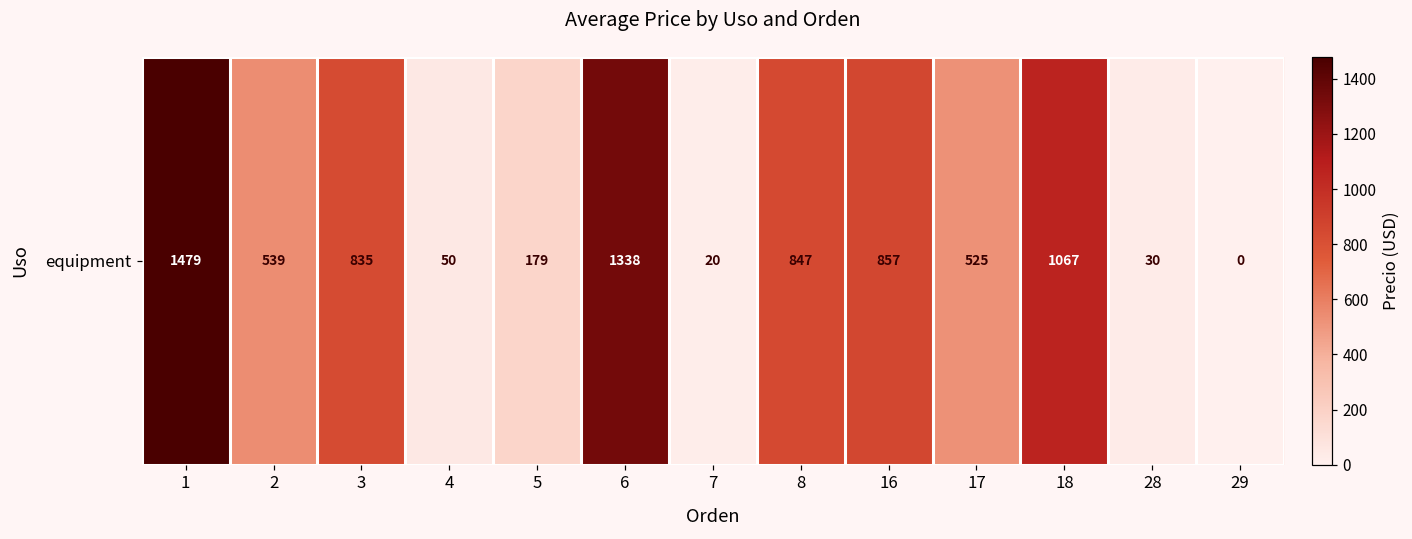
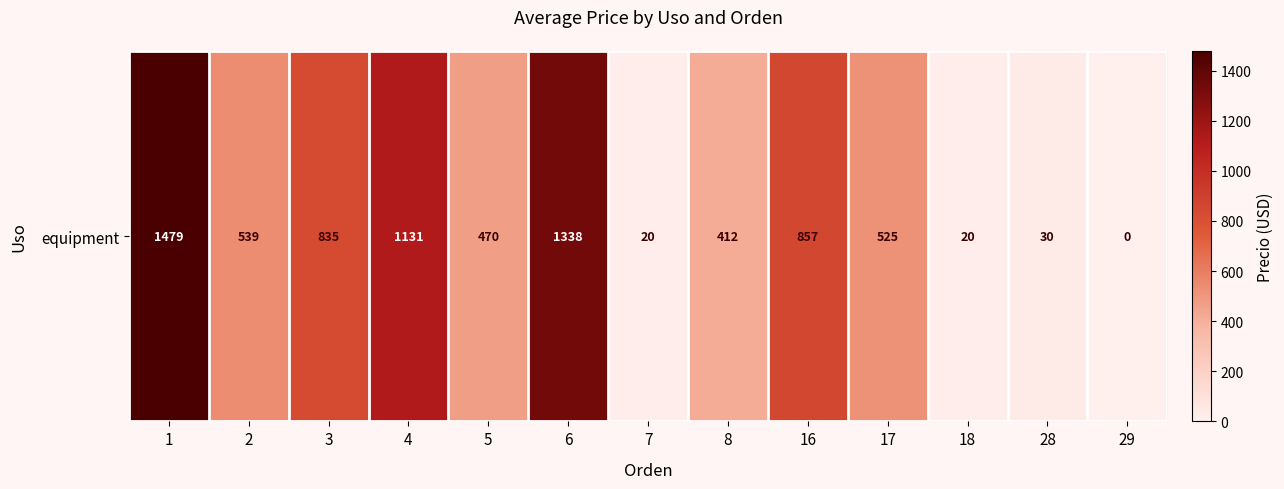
equipment, 4: 50 -> 1131
equipment, 5: 179 -> 470
equipment, 8: 847 -> 412
equipment, 18: 1067 -> 20
